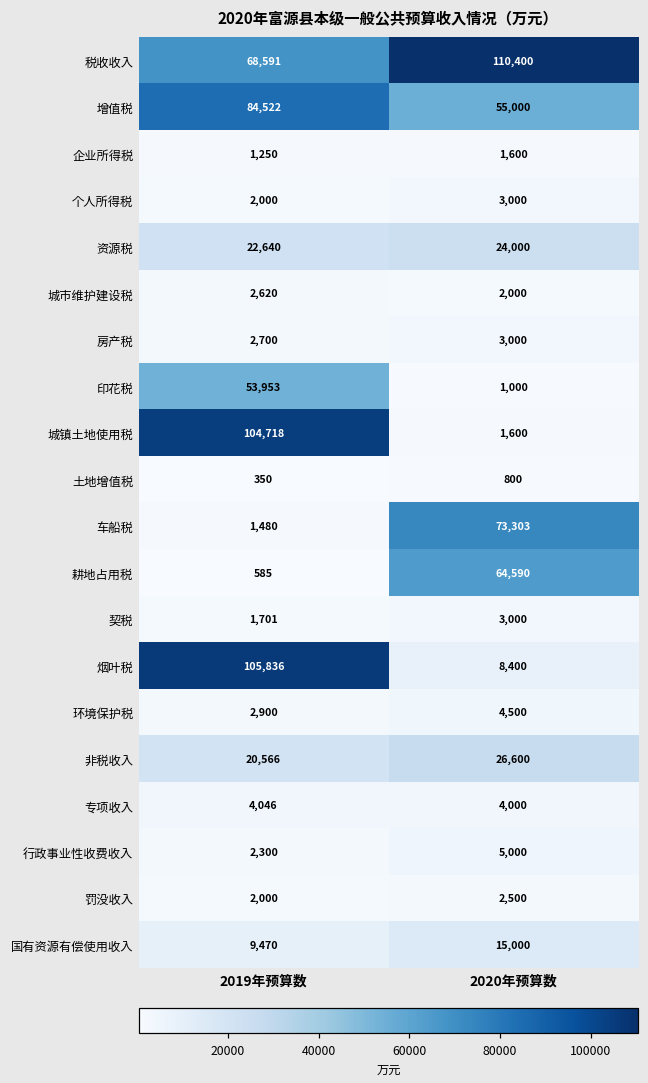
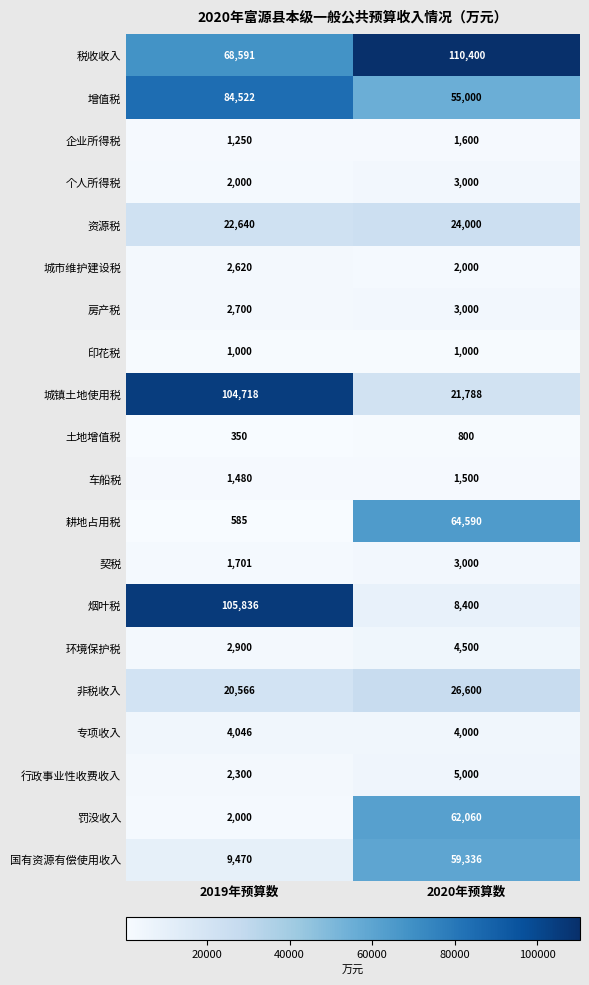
印花税, 2019年预算数: 53,953 -> 1,000
城镇土地使用税, 2020年预算数: 1,600 -> 21,788
车船税, 2020年预算数: 73,303 -> 1,500
罚没收入, 2020年预算数: 2,500 -> 62,060
国有资源有偿使用收入, 2020年预算数: 15,000 -> 59,336
